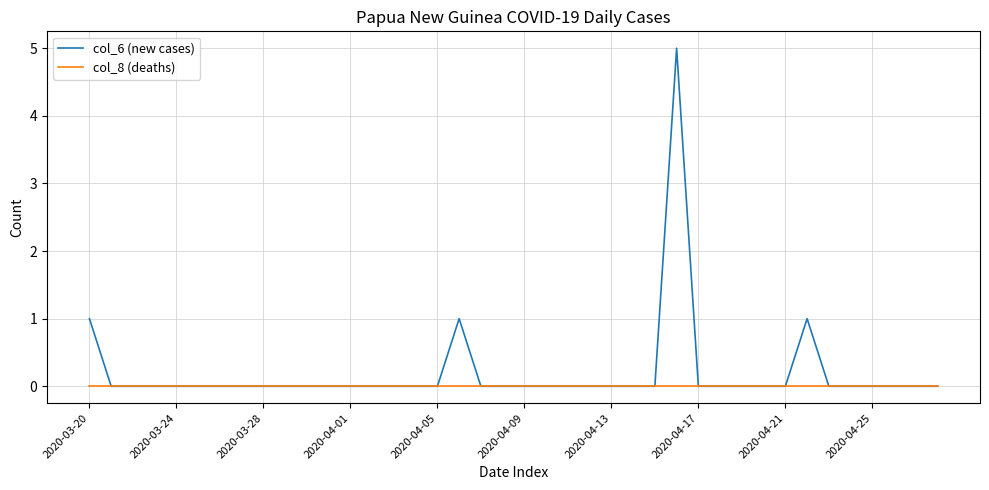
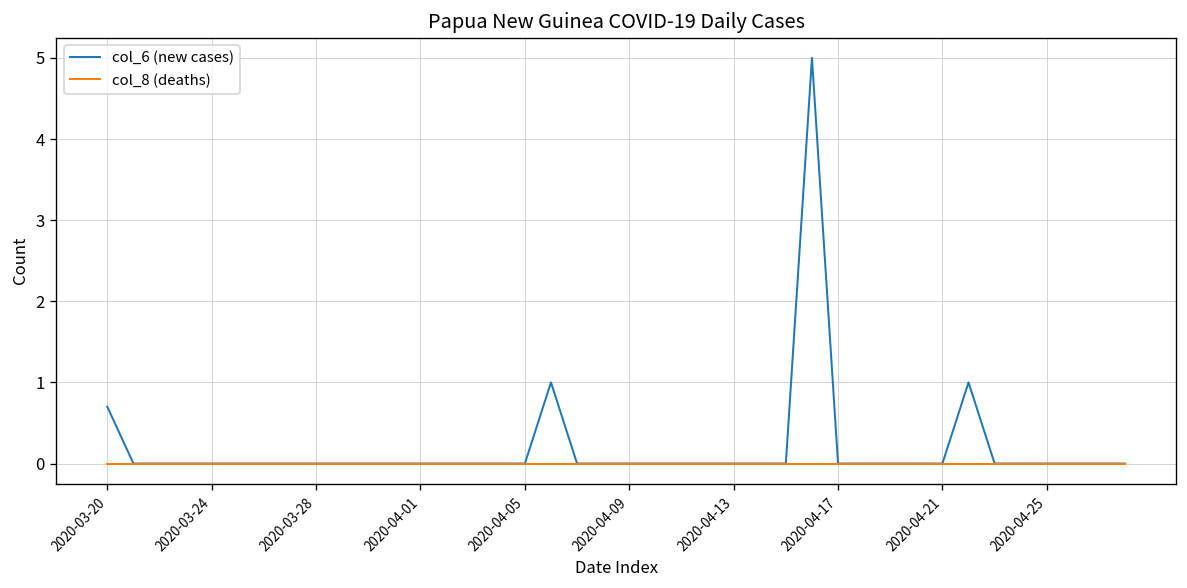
col_6 (new cases), 2020-03-20: 1.0 -> 0.7
